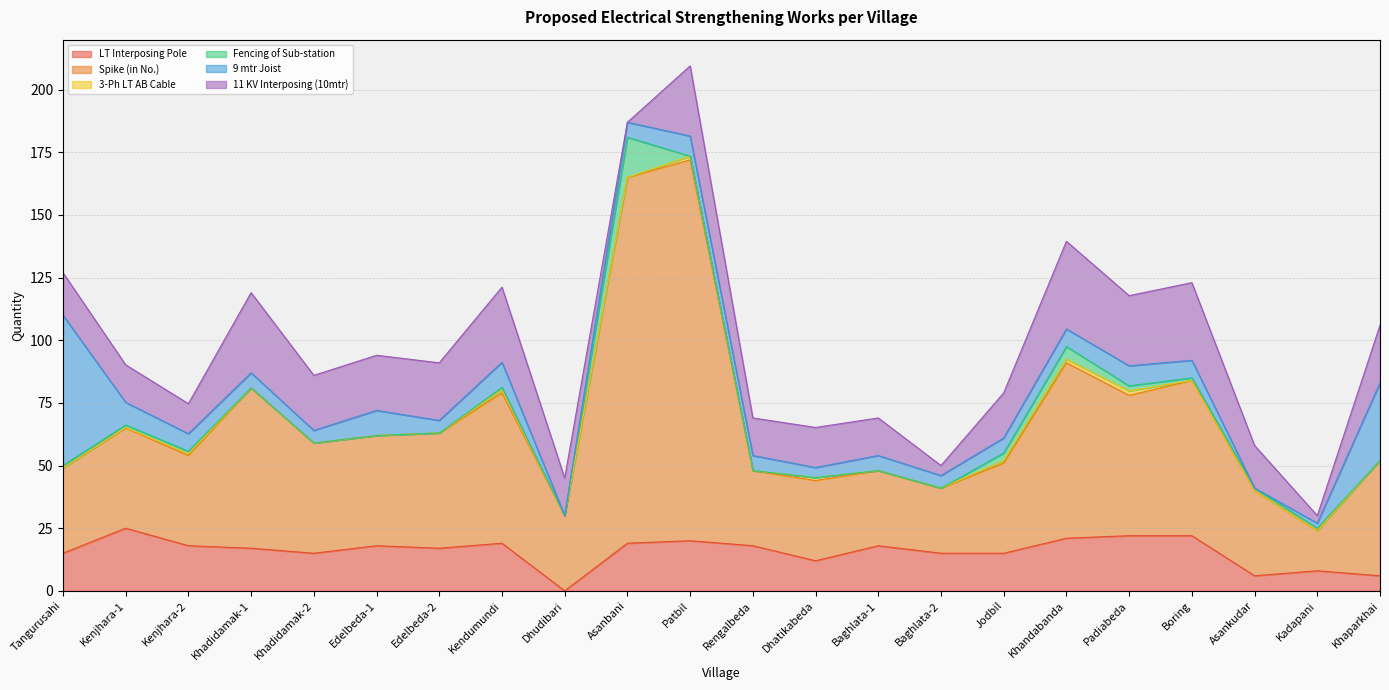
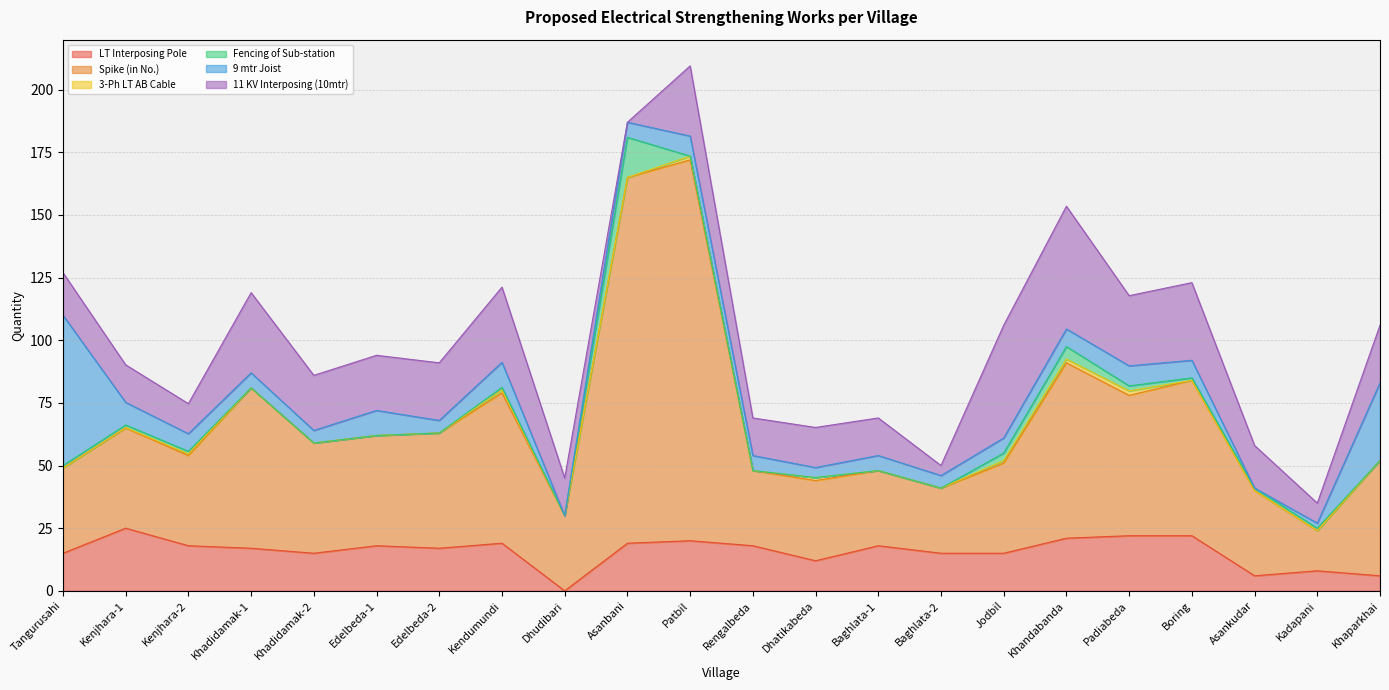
11 KV Interposing (10mtr), Jodbil: 18 -> 45
11 KV Interposing (10mtr), Khandabanda: 35 -> 49
11 KV Interposing (10mtr), Kadapani: 3 -> 8
